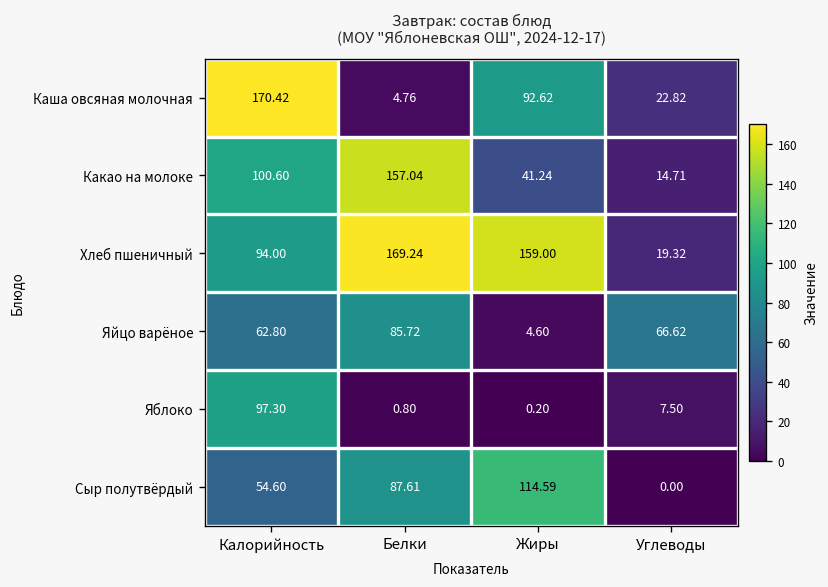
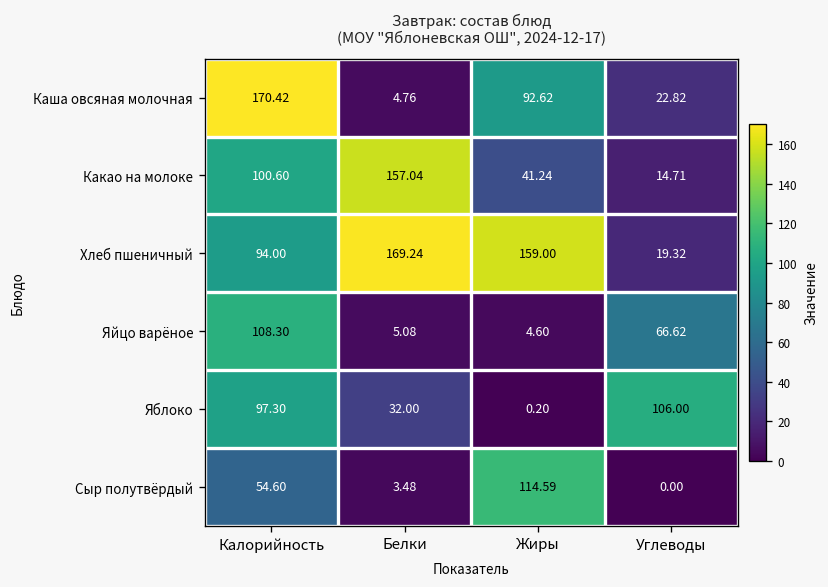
Яйцо варёное, Калорийность: 62.80 -> 108.30
Яйцо варёное, Белки: 85.72 -> 5.08
Яблоко, Белки: 0.80 -> 32.00
Яблоко, Углеводы: 7.50 -> 106.00
Сыр полутвёрдый, Белки: 87.61 -> 3.48
